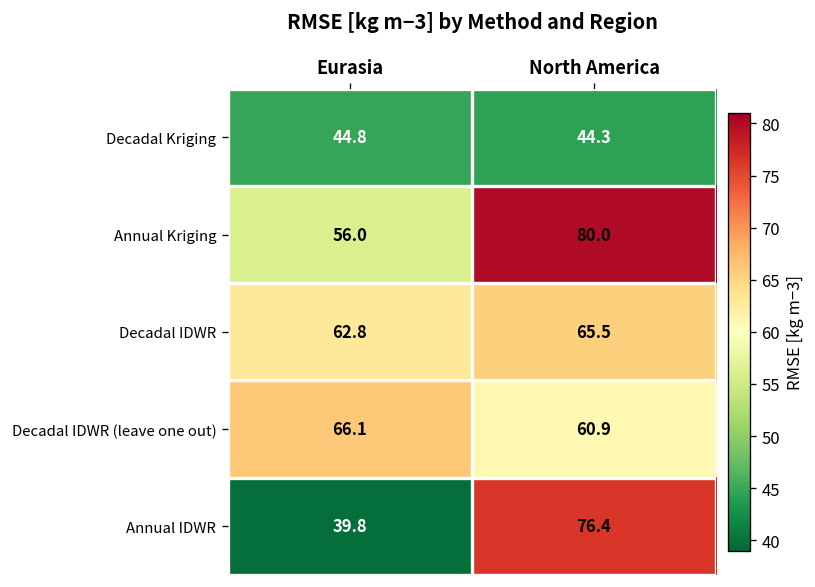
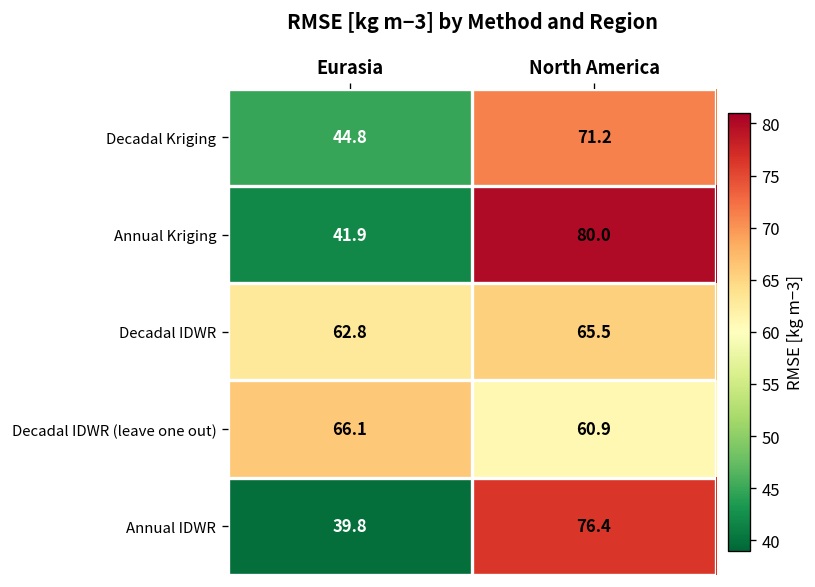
Decadal Kriging, North America: 44.3 -> 71.2
Annual Kriging, Eurasia: 56.0 -> 41.9
